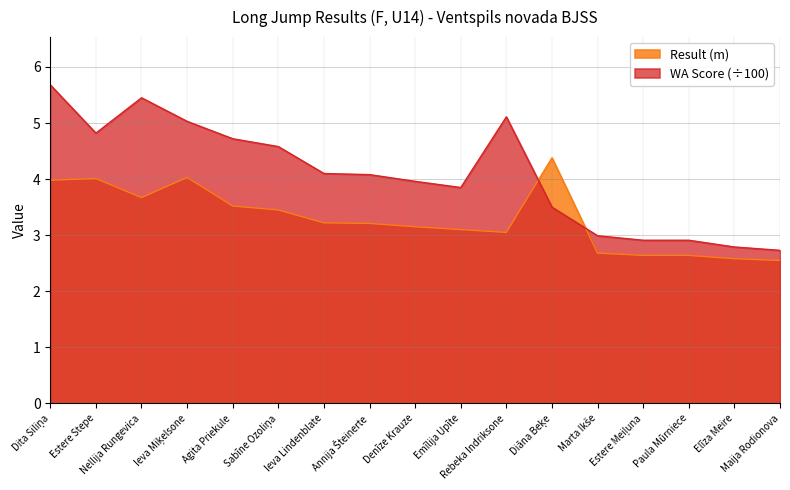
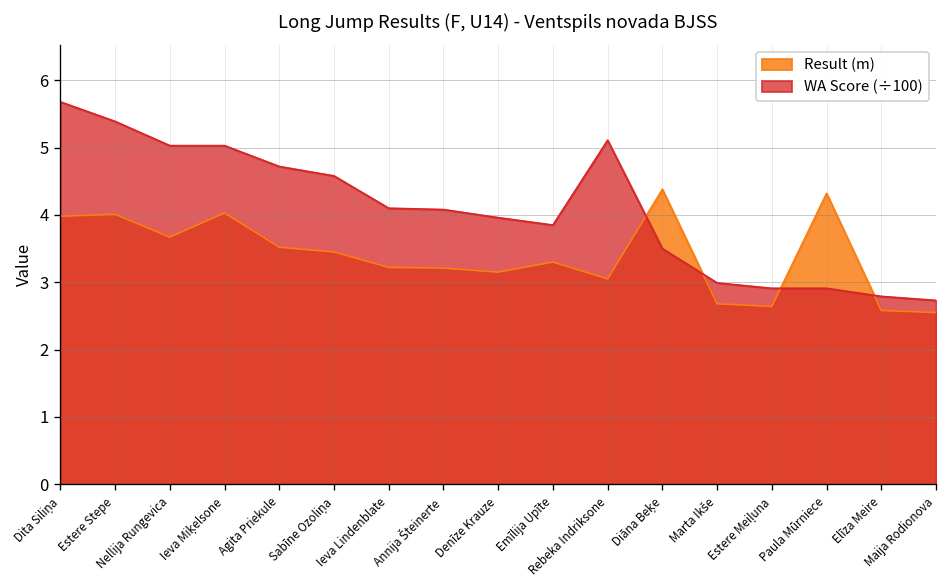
WA Score (÷100), Estere Stepe: 4.8 -> 5.4
WA Score (÷100), Nellija Rungevica: 5.5 -> 5.0
Result (m), Emīlija Upīte: 3.1 -> 3.3
Result (m), Paula Mūrniece: 2.6 -> 4.3
